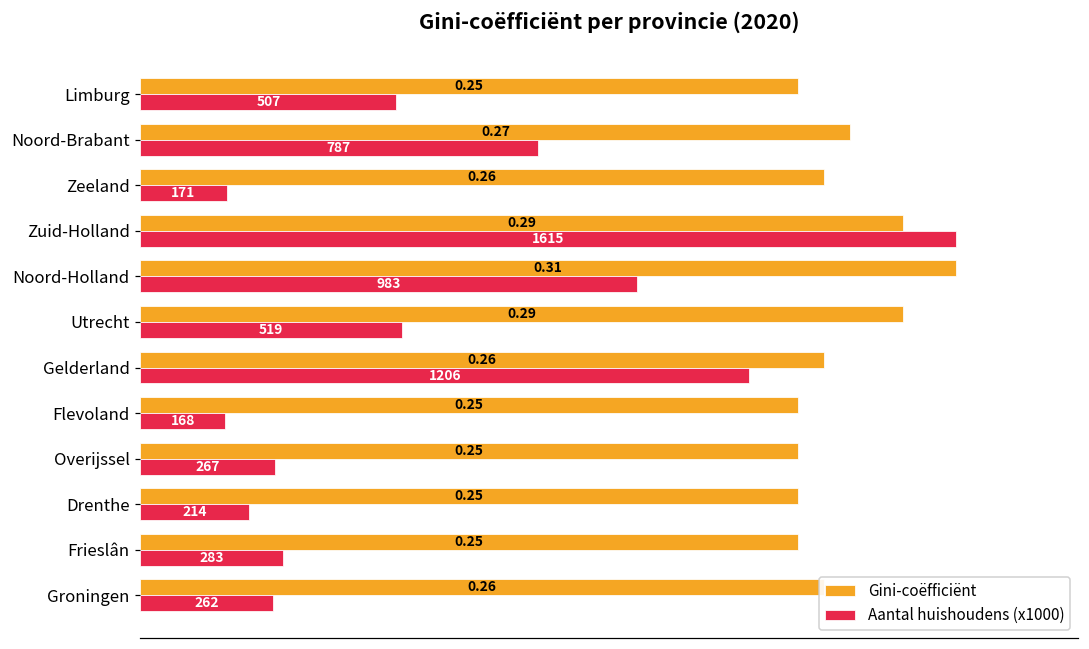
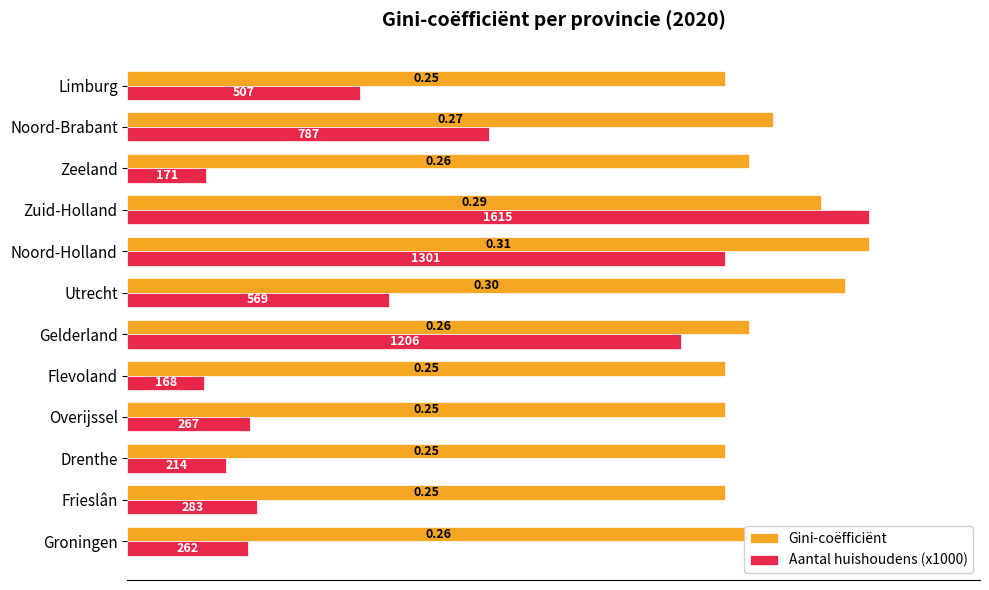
Aantal huishoudens (x1000), Noord-Holland: 983 -> 1301
Gini-coëfficiënt, Utrecht: 0.29 -> 0.30
Aantal huishoudens (x1000), Utrecht: 519 -> 569
